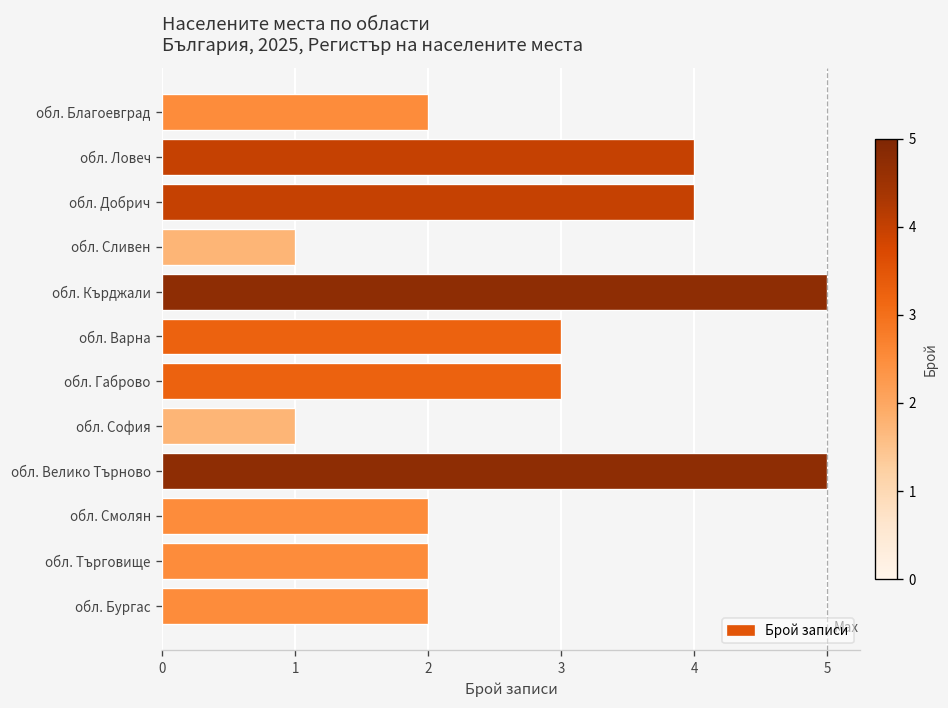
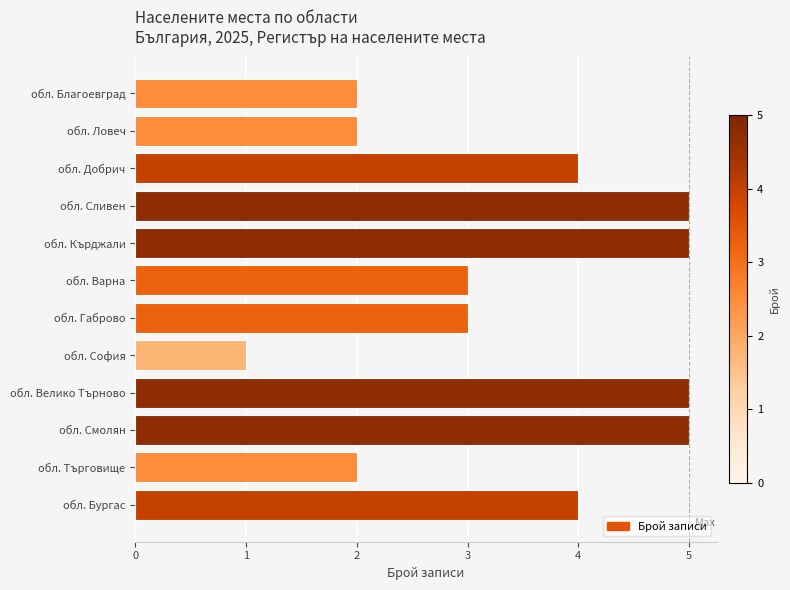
обл. Ловеч: 4 -> 2
обл. Сливен: 1 -> 5
обл. Смолян: 2 -> 5
обл. Бургас: 2 -> 4
